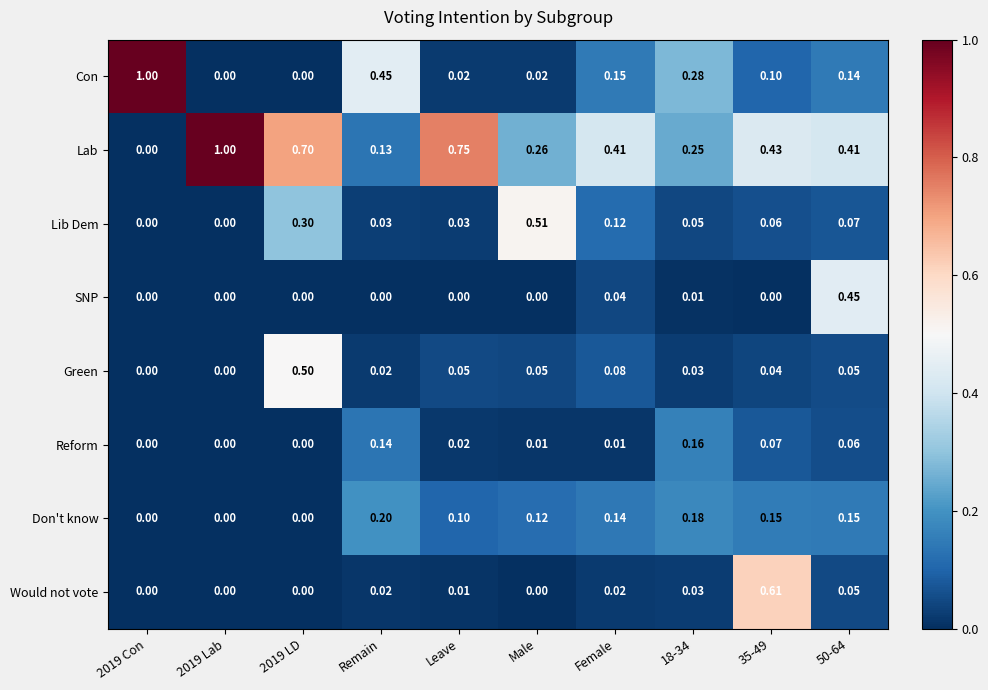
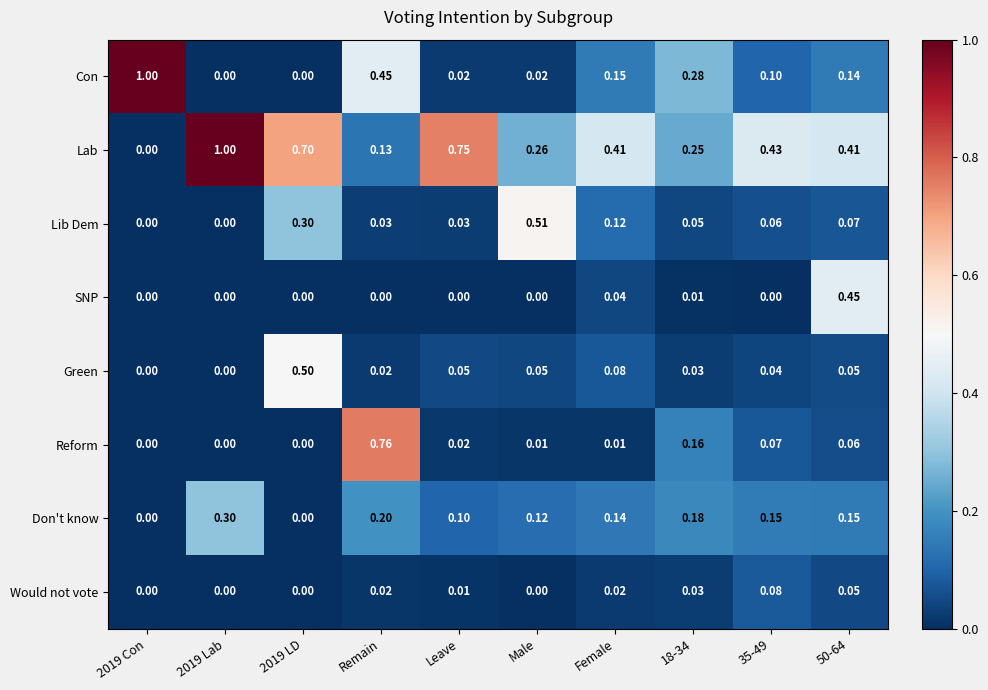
Reform, Remain: 0.14 -> 0.76
Don't know, 2019 Lab: 0.00 -> 0.30
Would not vote, 35-49: 0.61 -> 0.08
